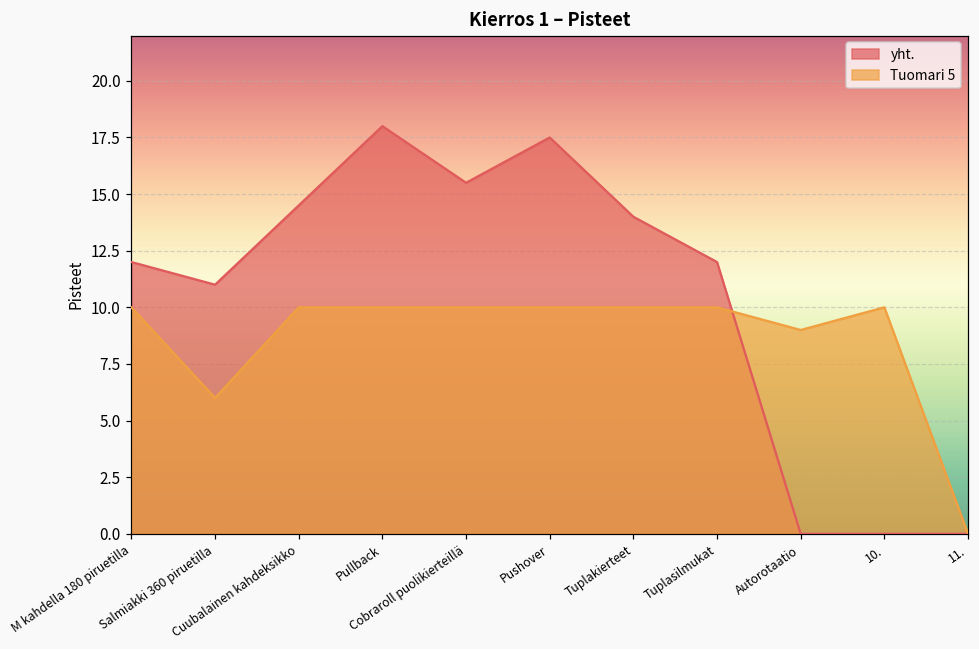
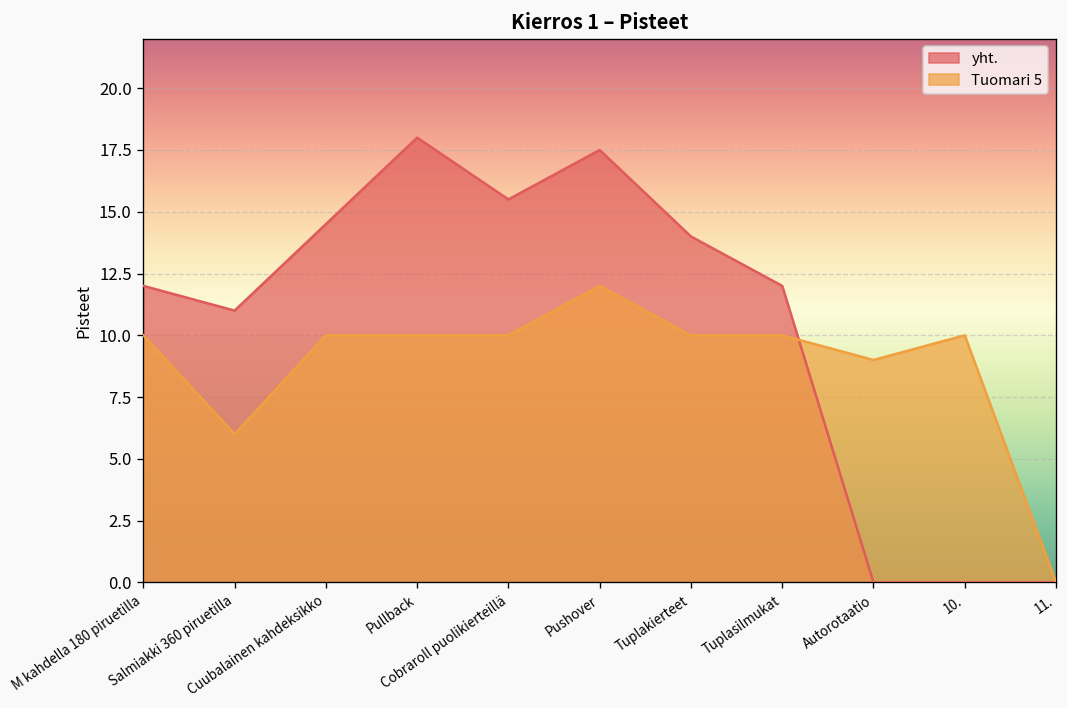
Tuomari 5, Pushover: 10 -> 12
